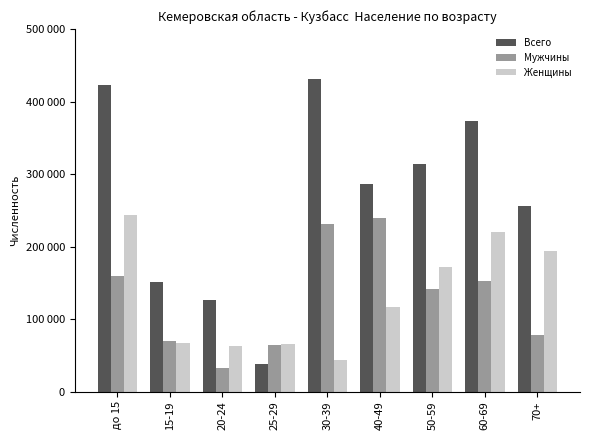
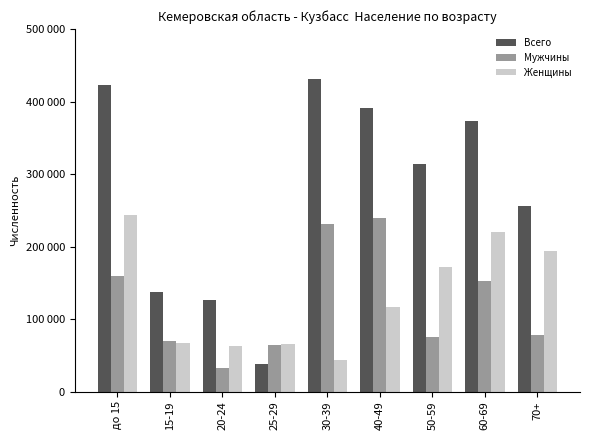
Всего, 15-19: 150000 -> 140000
Всего, 40-49: 290000 -> 390000
Мужчины, 50-59: 140000 -> 80000
